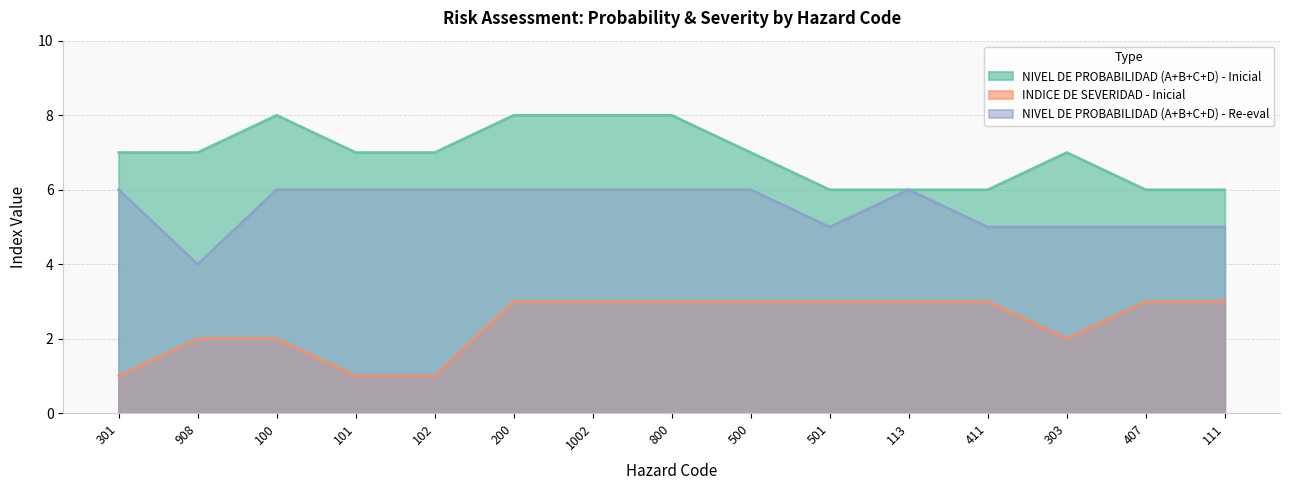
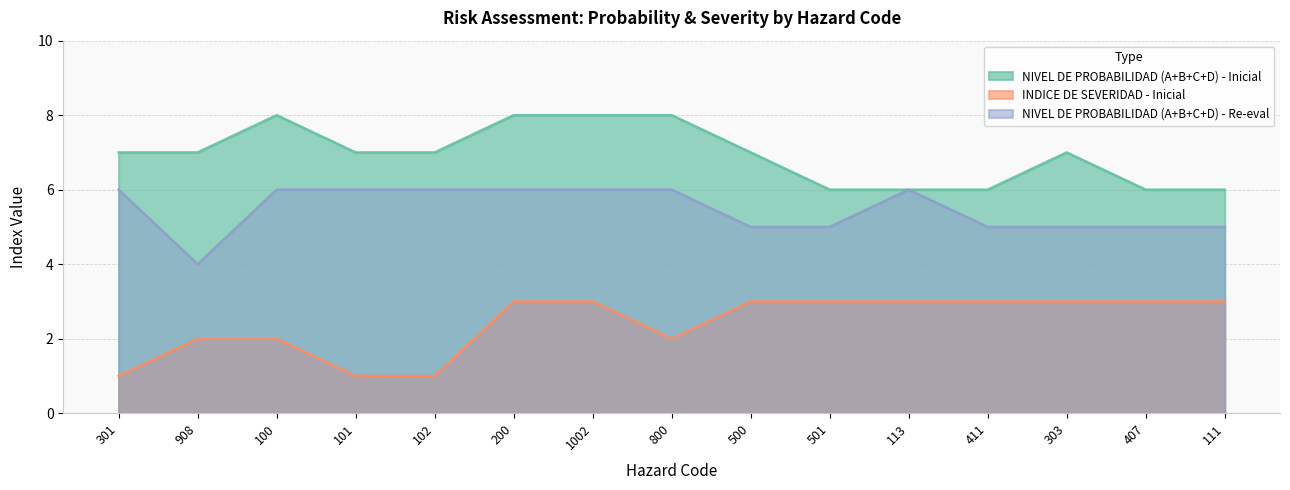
INDICE DE SEVERIDAD - Inicial, 800: 3 -> 2
NIVEL DE PROBABILIDAD (A+B+C+D) - Re-eval, 500: 6 -> 5
INDICE DE SEVERIDAD - Inicial, 303: 2 -> 3
